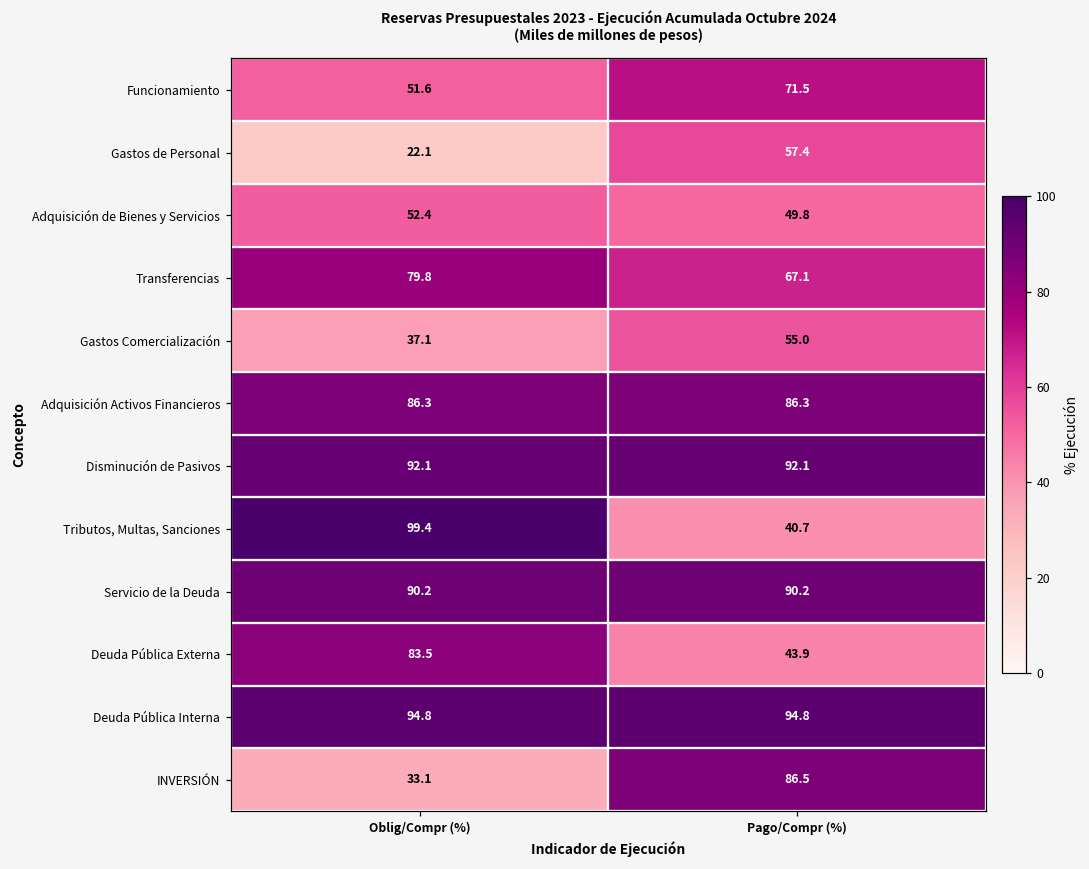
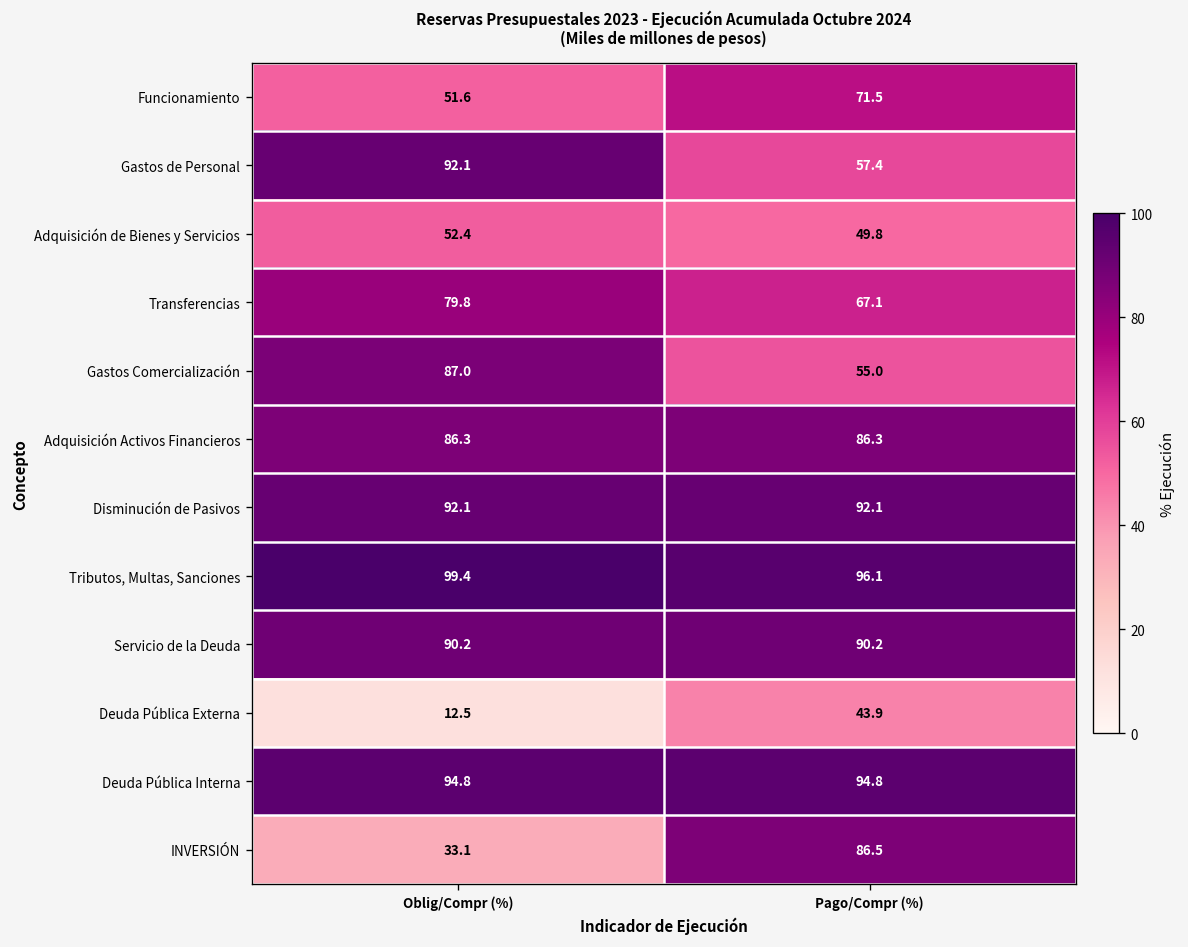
Gastos de Personal, Oblig/Compr (%): 22.1 -> 92.1
Gastos Comercialización, Oblig/Compr (%): 37.1 -> 87.0
Tributos, Multas, Sanciones, Pago/Compr (%): 40.7 -> 96.1
Deuda Pública Externa, Oblig/Compr (%): 83.5 -> 12.5
